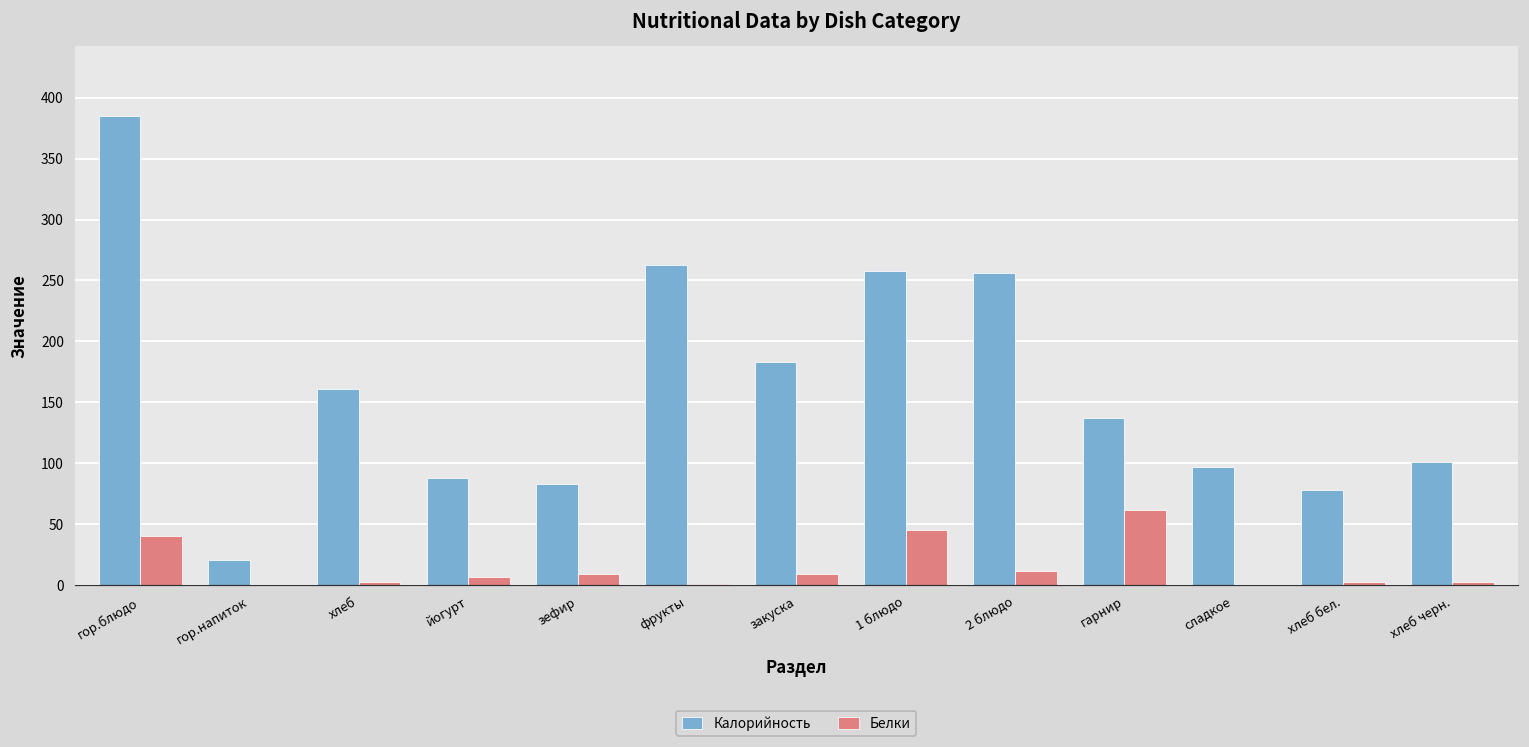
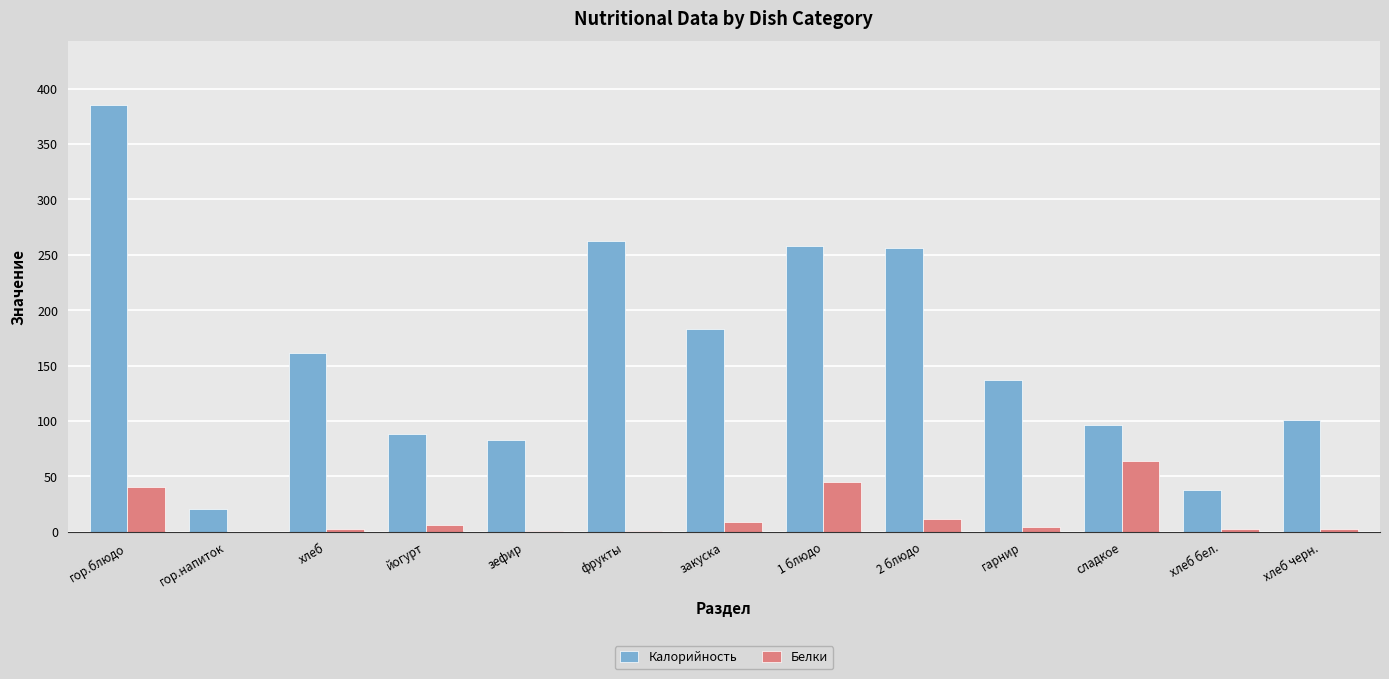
Белки, зефир: 9 -> 0
Белки, гарнир: 62 -> 5
Белки, сладкое: 0 -> 64
Калорийность, хлеб бел.: 78 -> 38
